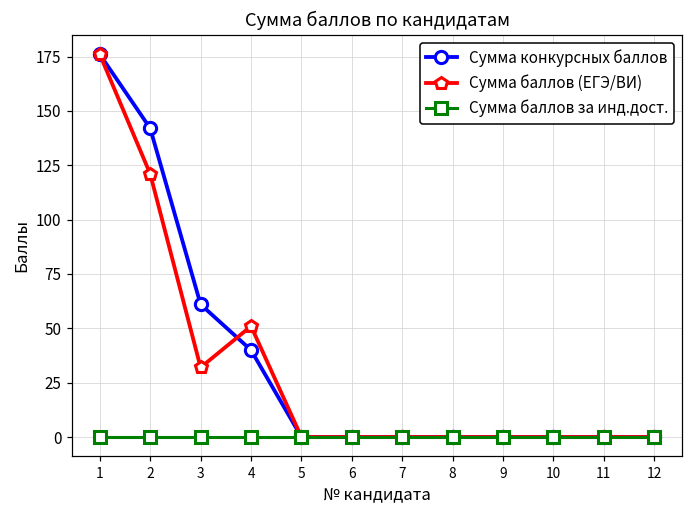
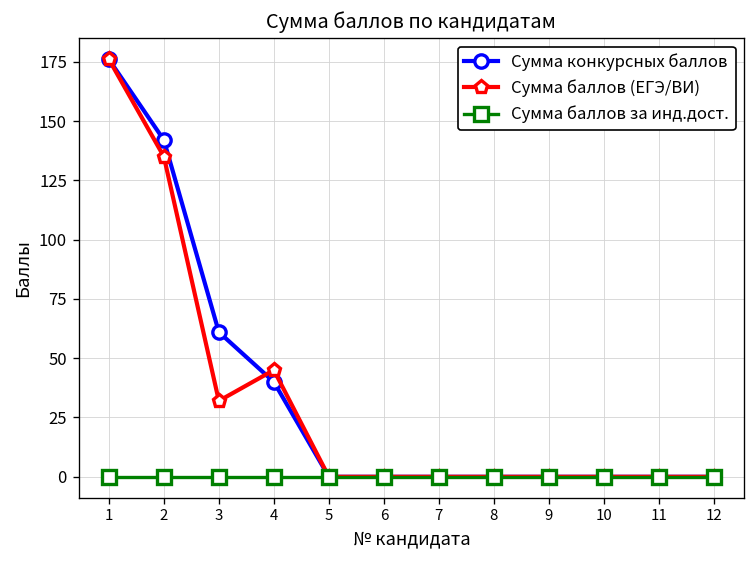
Сумма баллов (ЕГЭ/ВИ), 2: 121 -> 135
Сумма баллов (ЕГЭ/ВИ), 4: 51 -> 45
